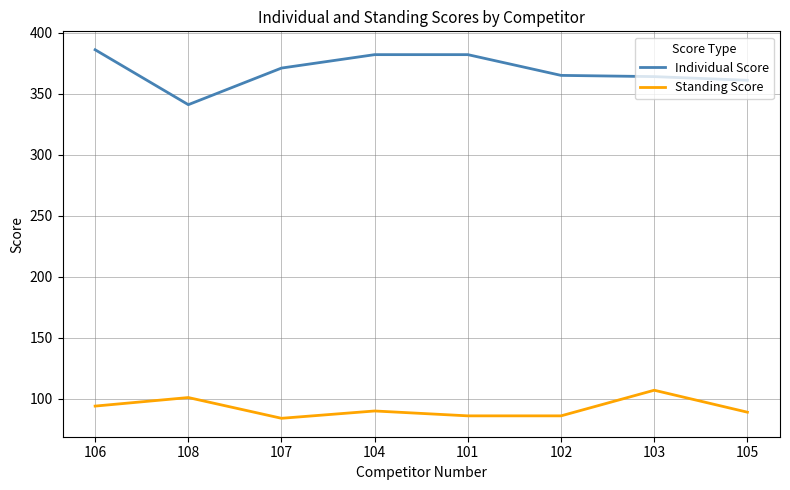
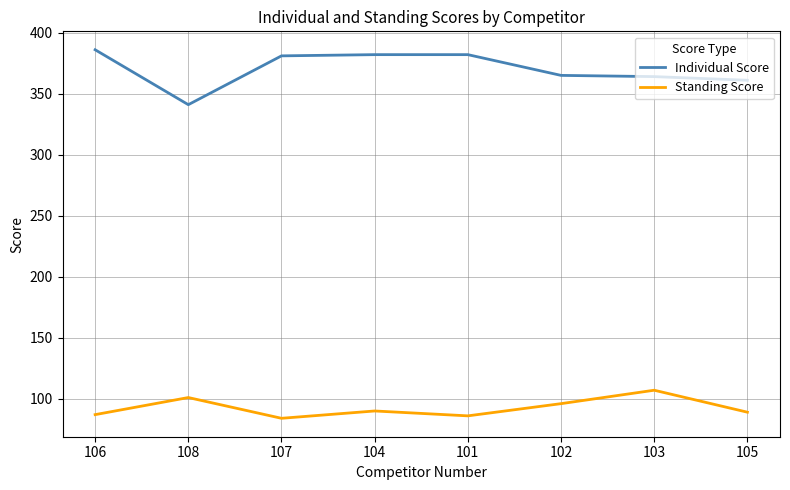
Standing Score, 106: 94 -> 87
Individual Score, 107: 371 -> 381
Standing Score, 102: 86 -> 96
